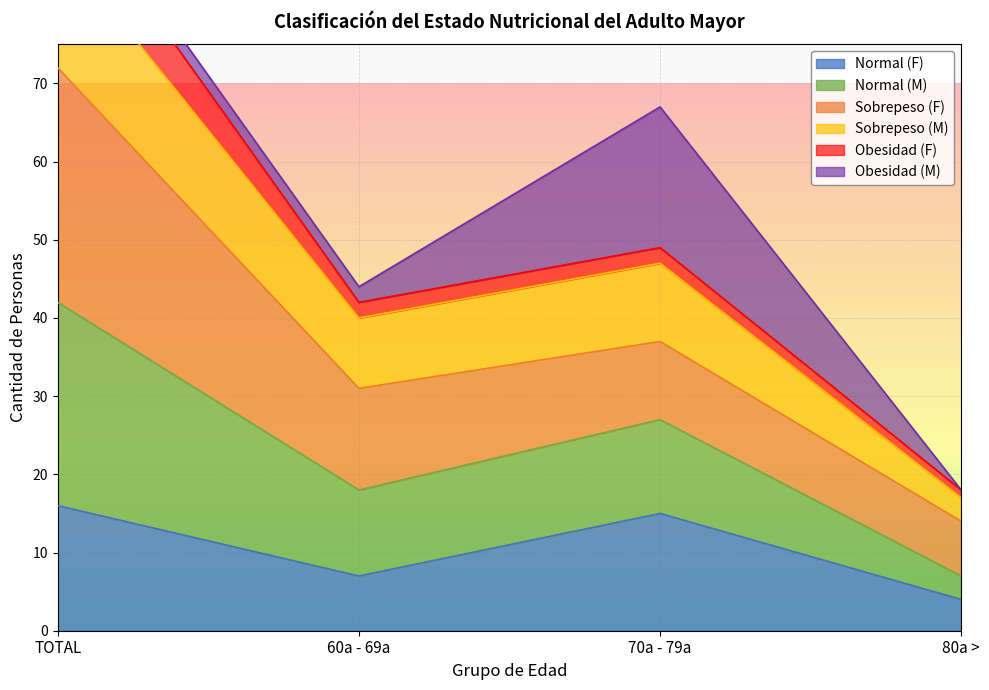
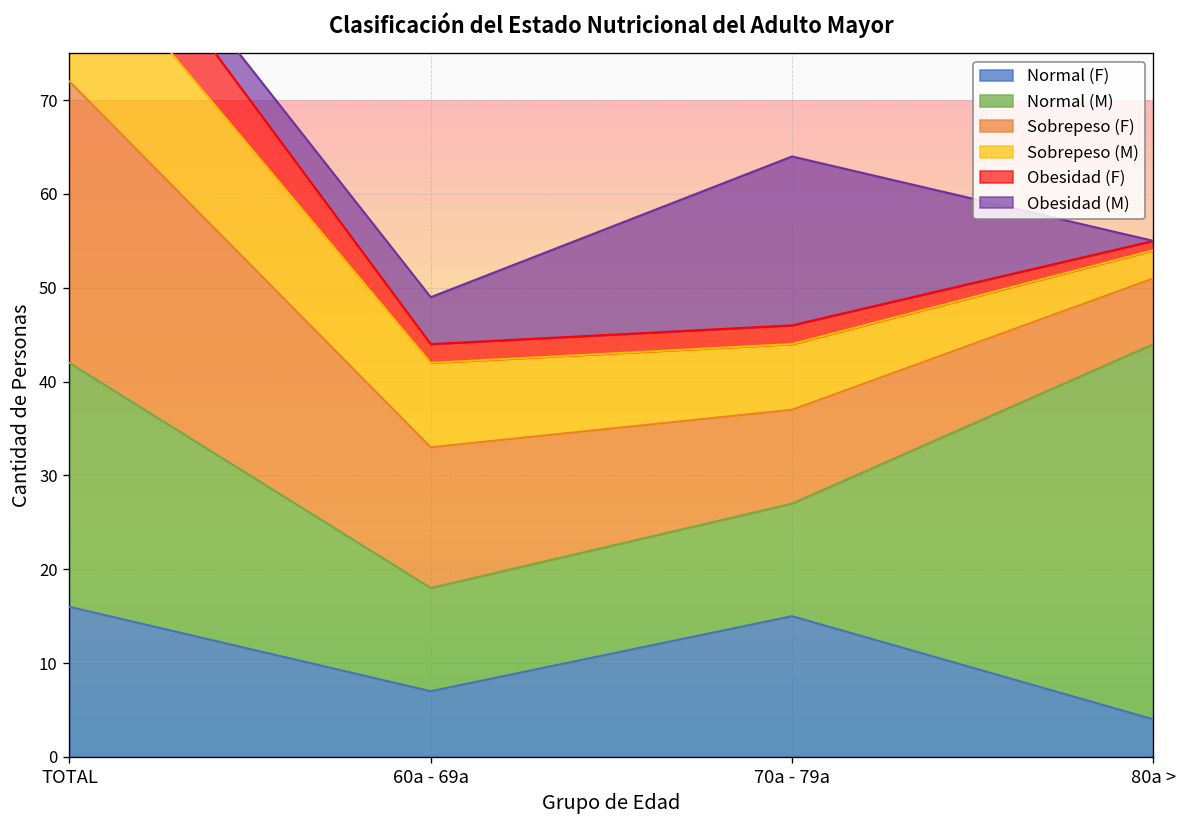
Sobrepeso (F), 60a - 69a: 13 -> 15
Obesidad (M), 60a - 69a: 2 -> 5
Sobrepeso (M), 70a - 79a: 10 -> 7
Normal (M), 80a >: 3 -> 40
